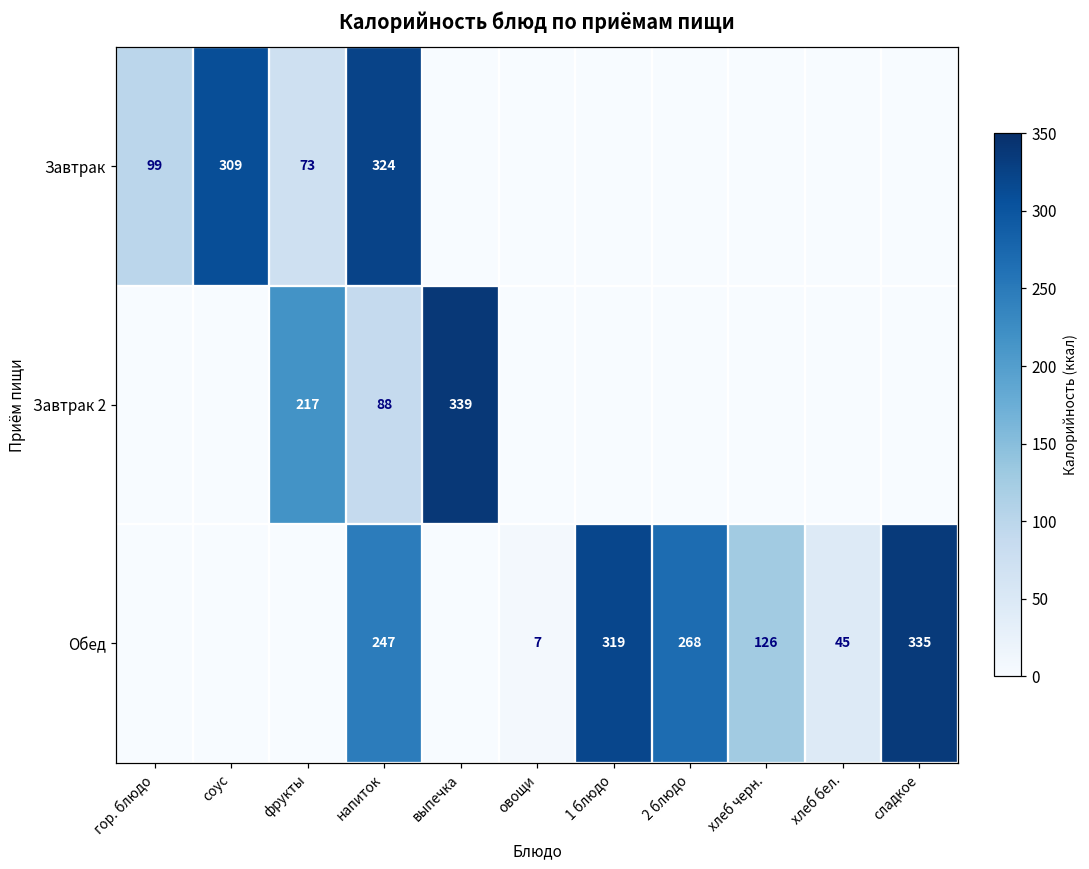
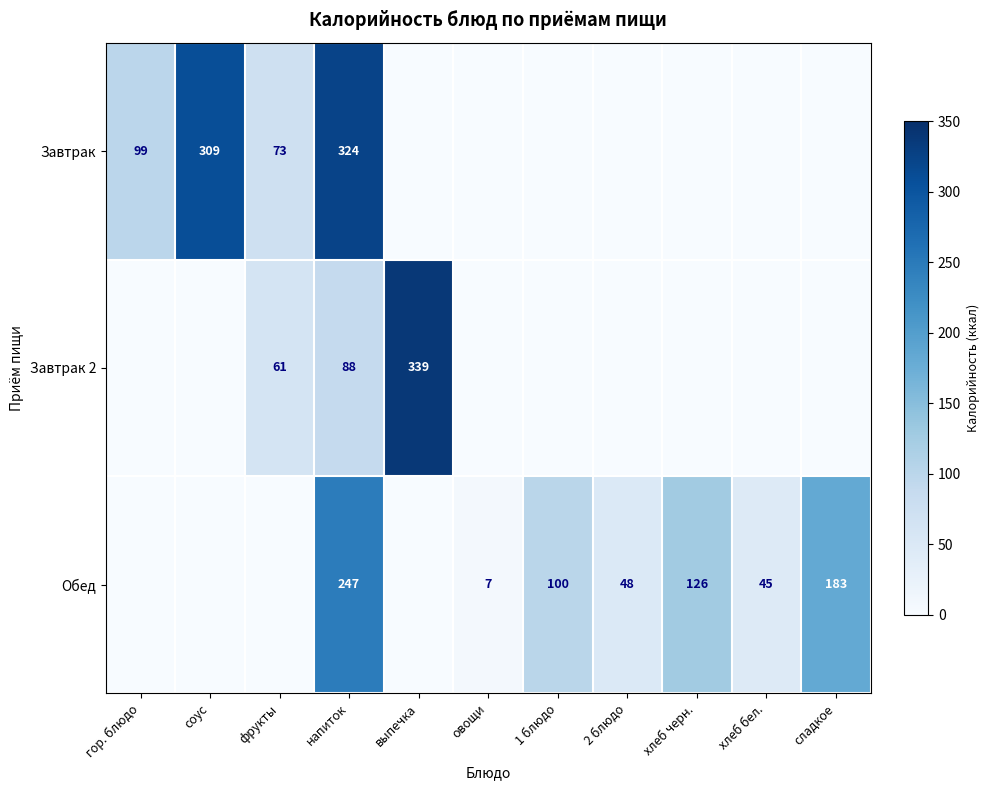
Завтрак 2, фрукты: 217 -> 61
Обед, 1 блюдо: 319 -> 100
Обед, 2 блюдо: 268 -> 48
Обед, сладкое: 335 -> 183
